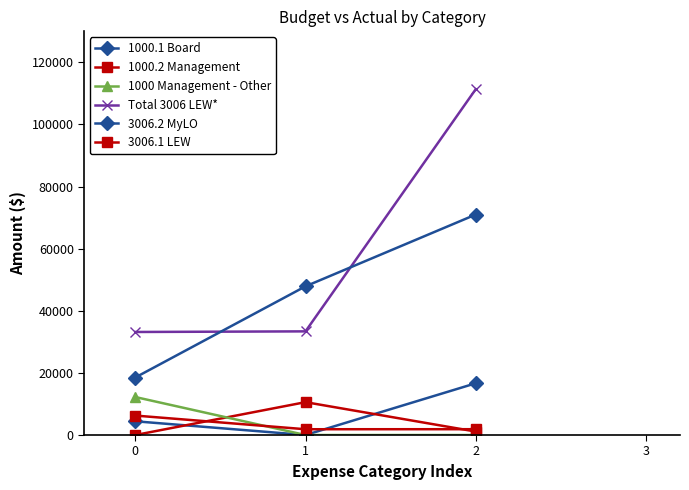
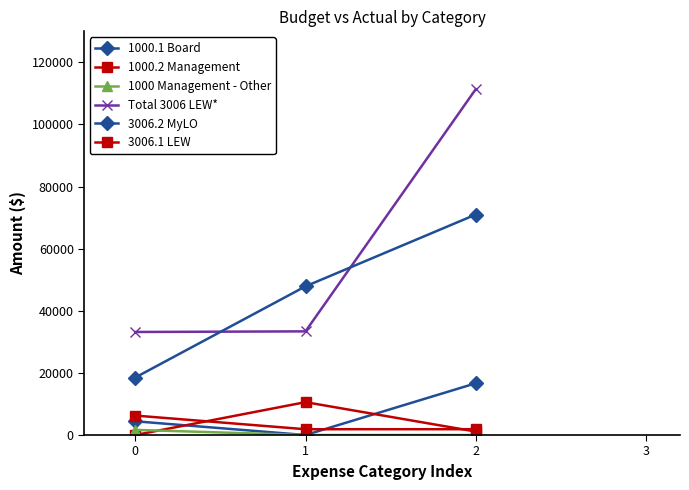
1000 Management - Other, 0: 12000 -> 2000
